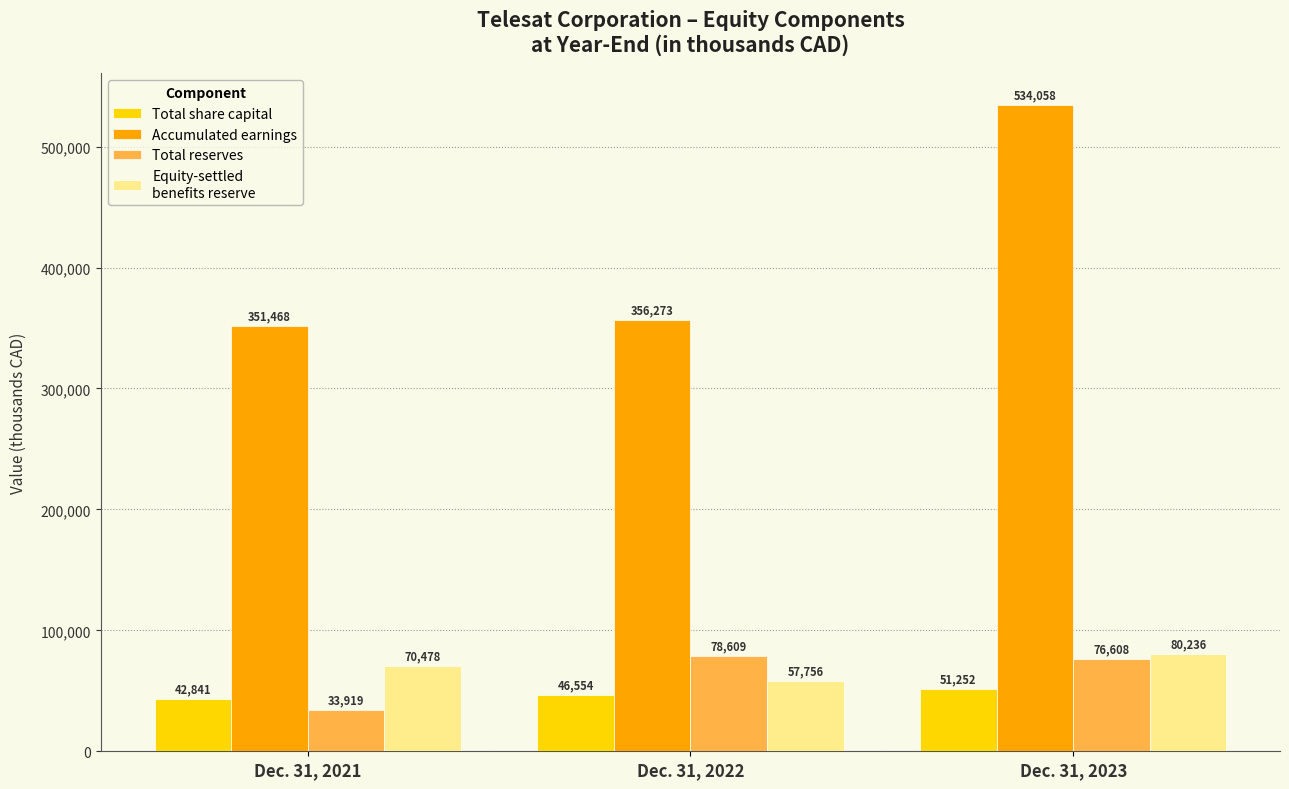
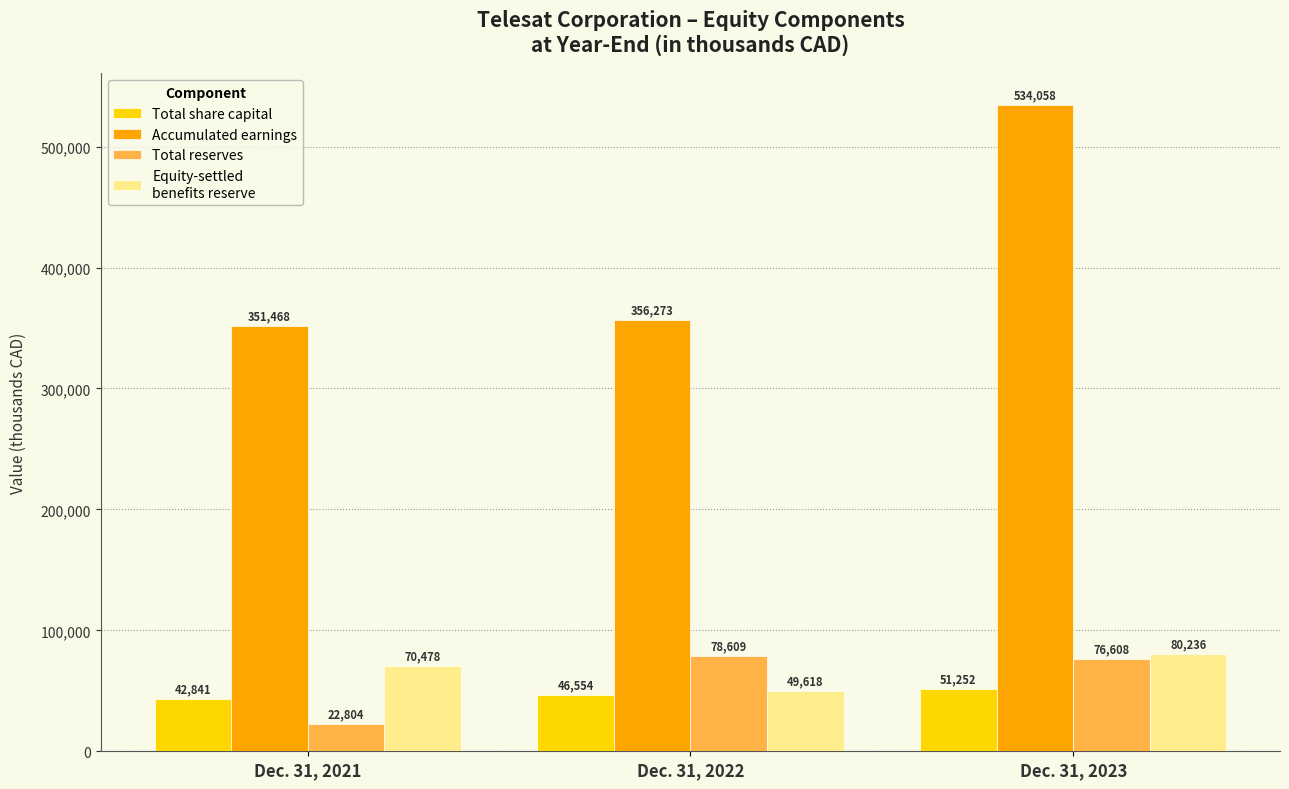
Total reserves, Dec. 31, 2021: 33,919 -> 22,804
Equity-settled benefits reserve, Dec. 31, 2022: 57,756 -> 49,618
